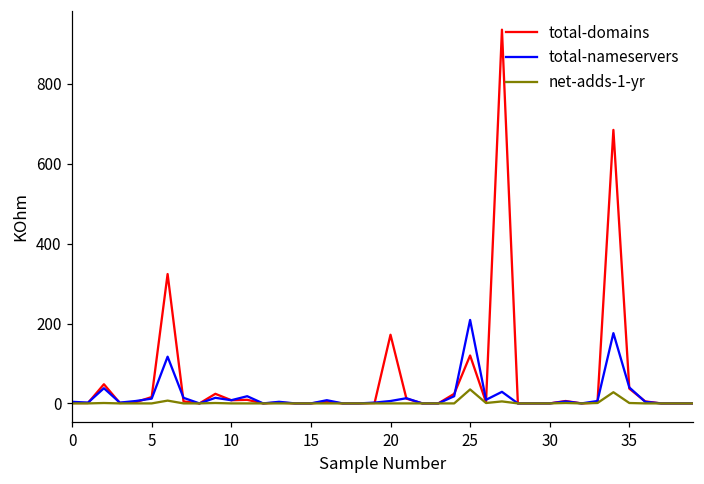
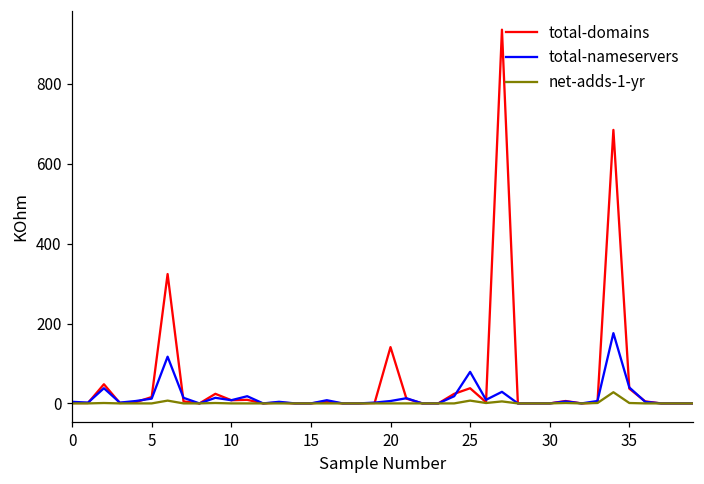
total-domains, 20: 170 -> 140
total-domains, 25: 120 -> 40
total-nameservers, 25: 210 -> 80
net-adds-1-yr, 25: 40 -> 10
